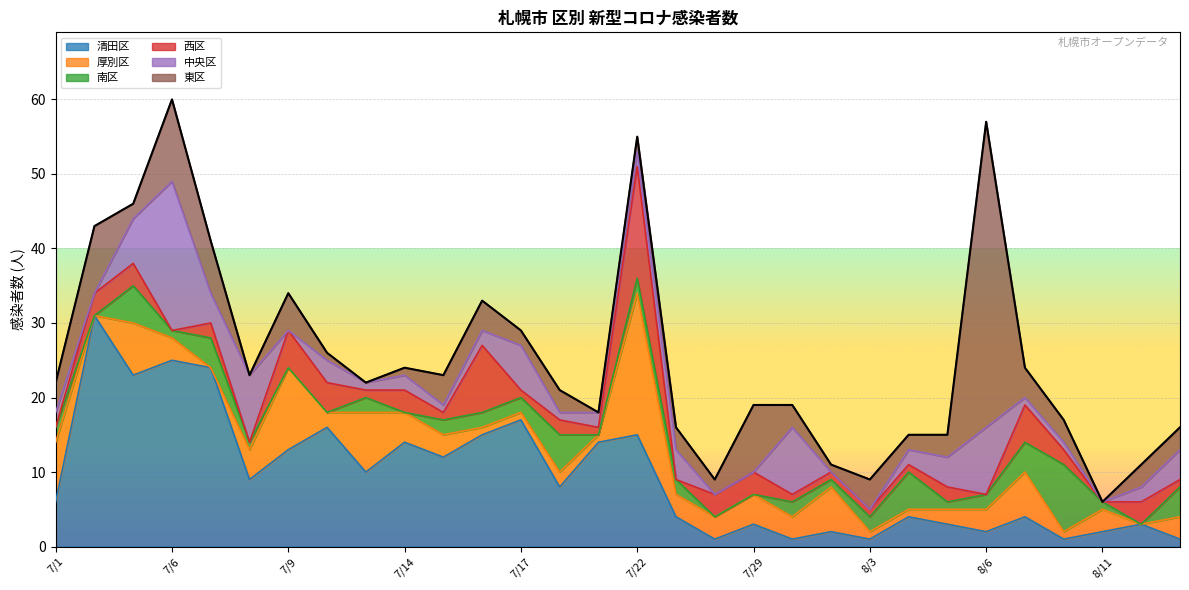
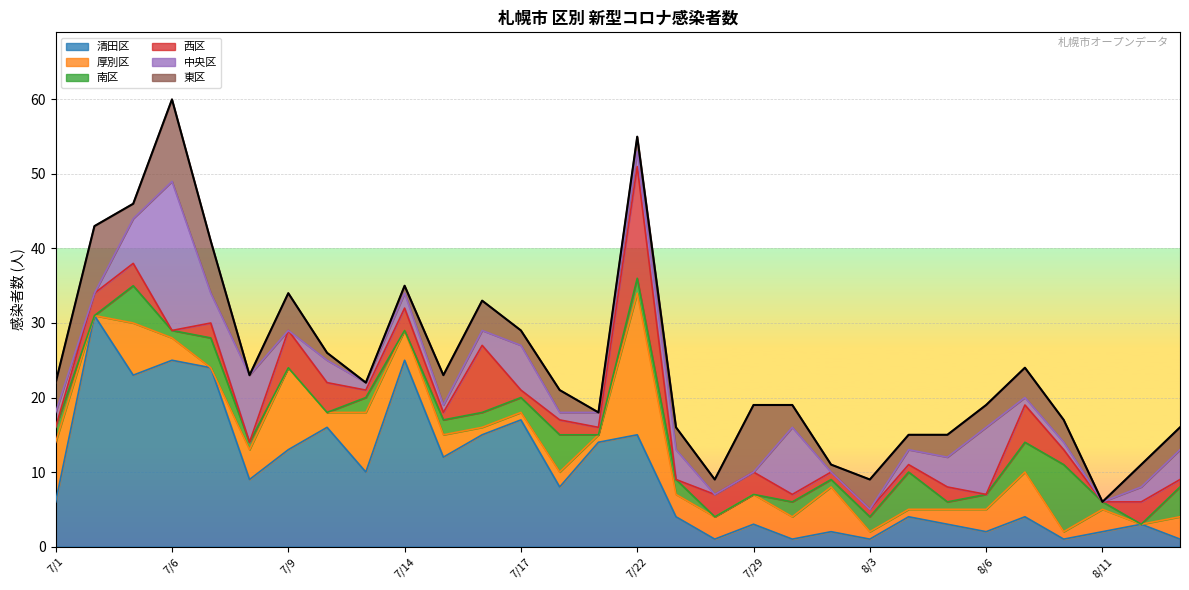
清田区, 7/14: 14 -> 25
東区, 8/6: 41 -> 3
